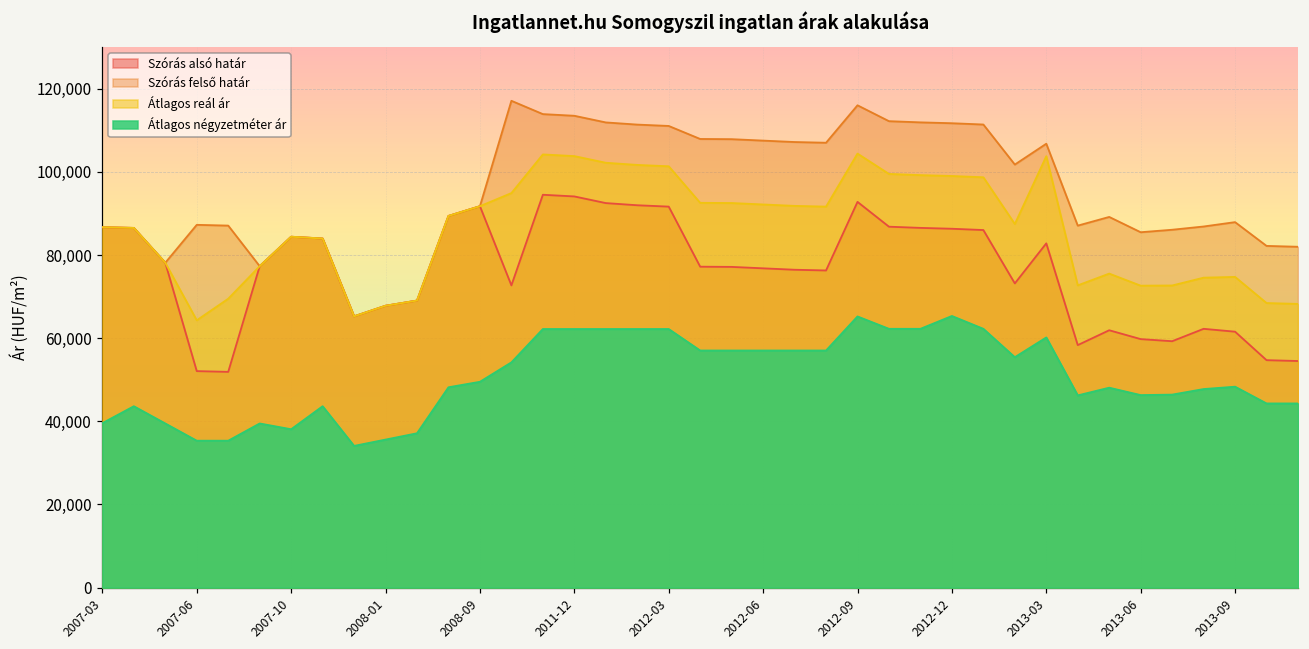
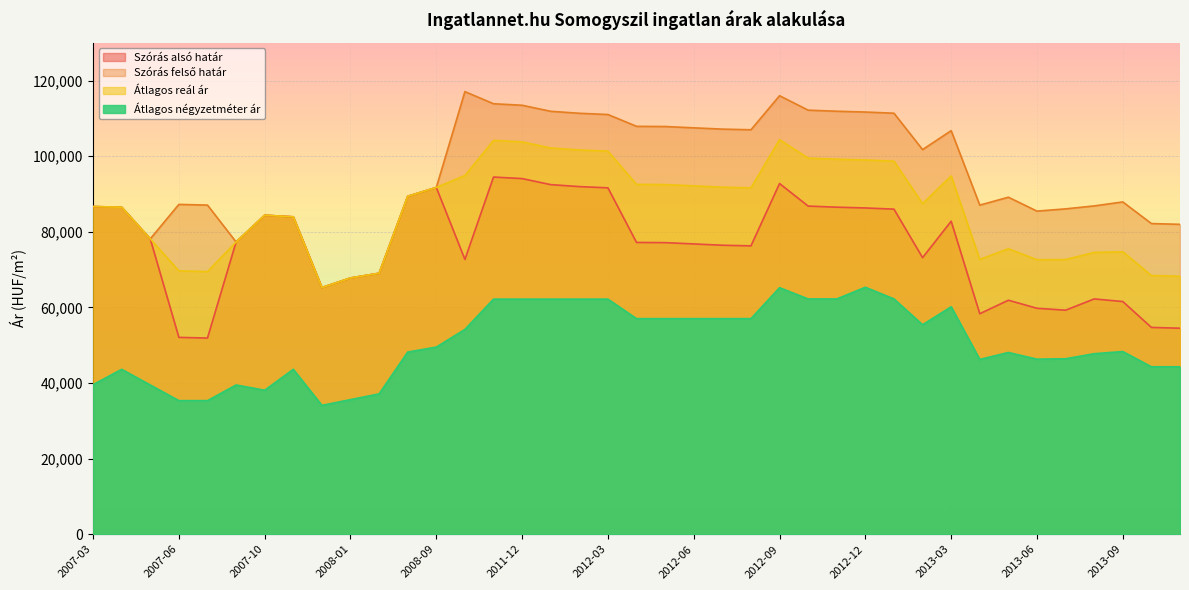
Átlagos reál ár, 2007-06: 64,000 -> 70,000
Átlagos reál ár, 2013-03: 104,000 -> 95,000
